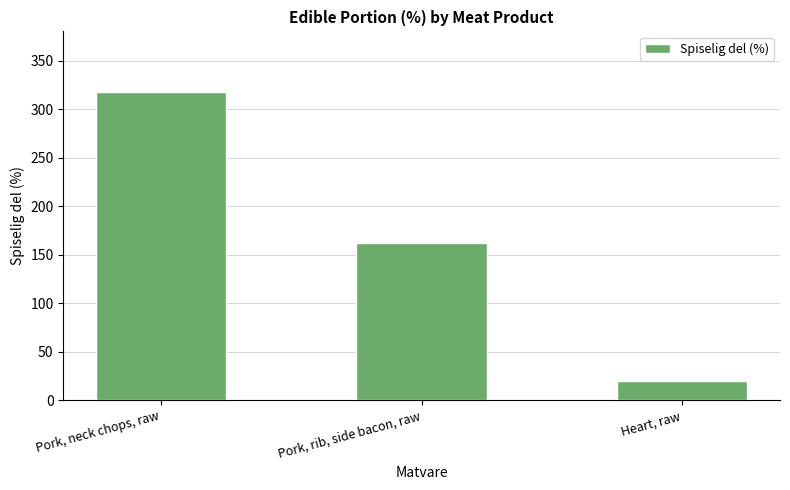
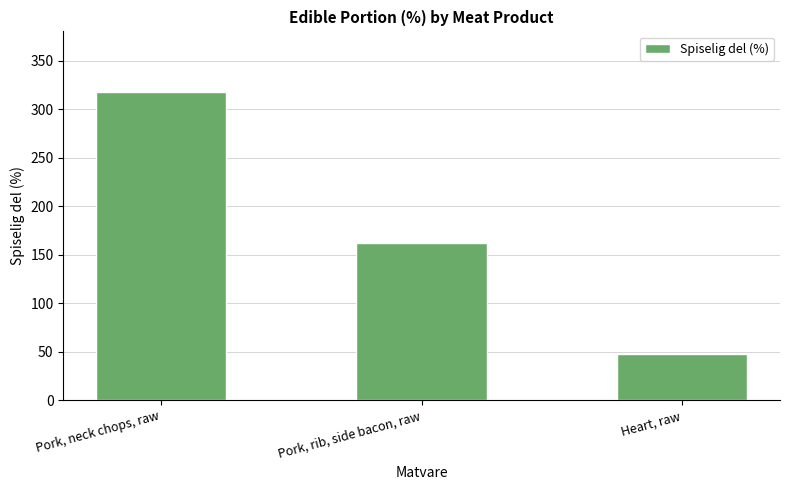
Heart, raw: 20 -> 50
